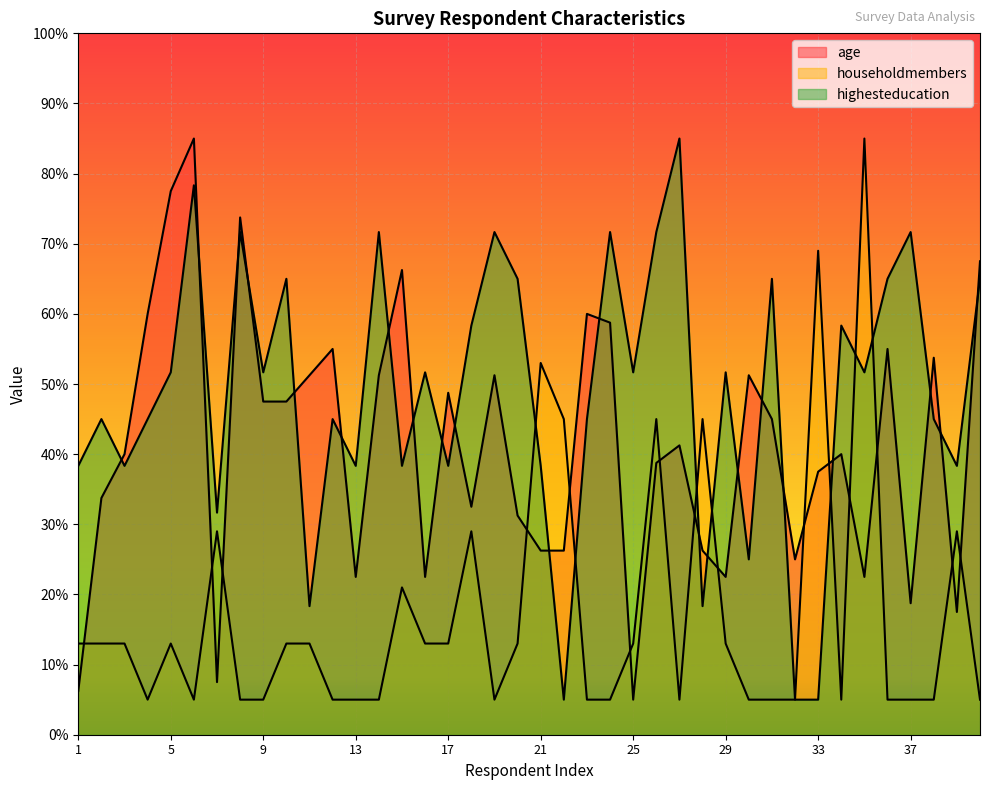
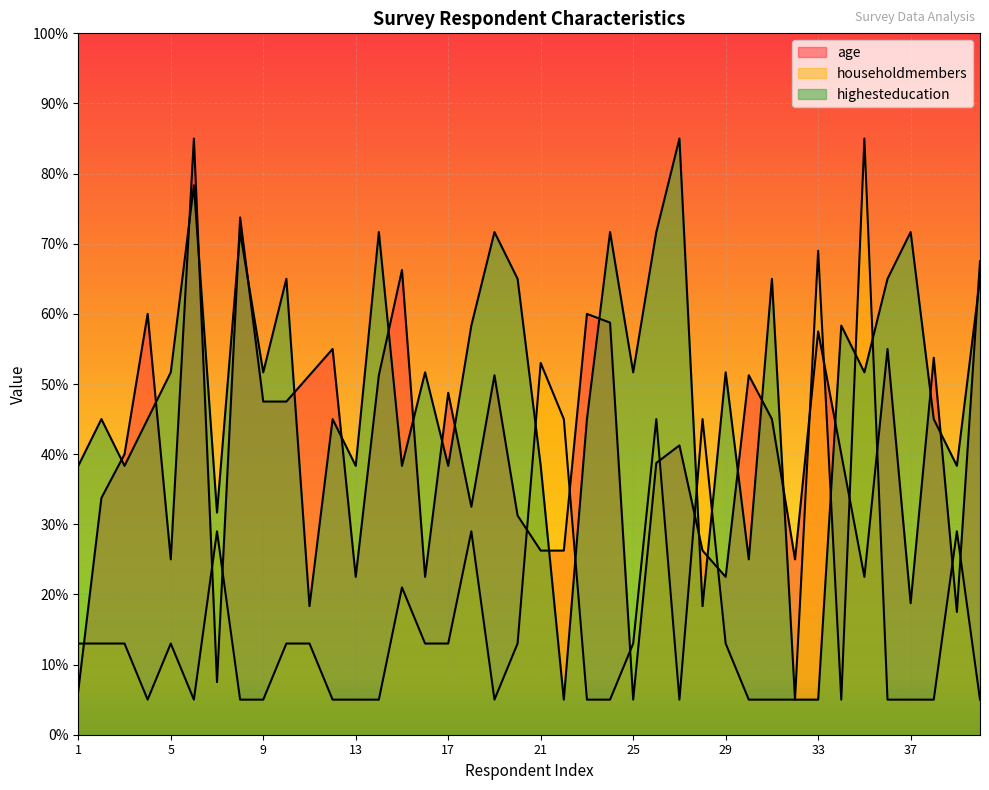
age, 5: 77% -> 25%
age, 33: 37% -> 57%
